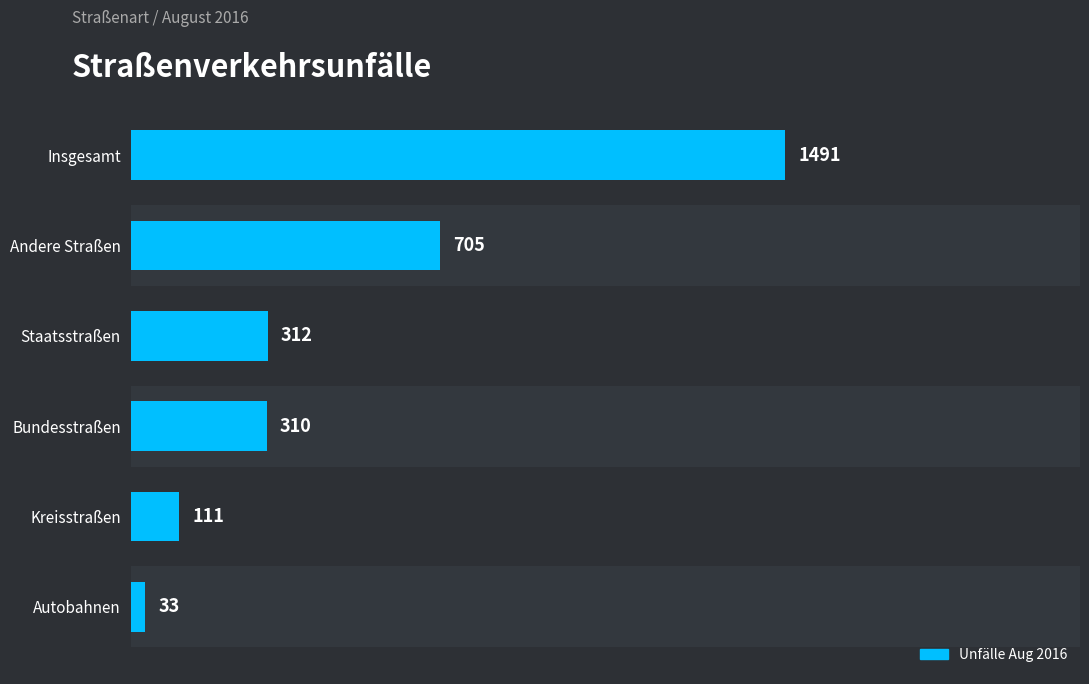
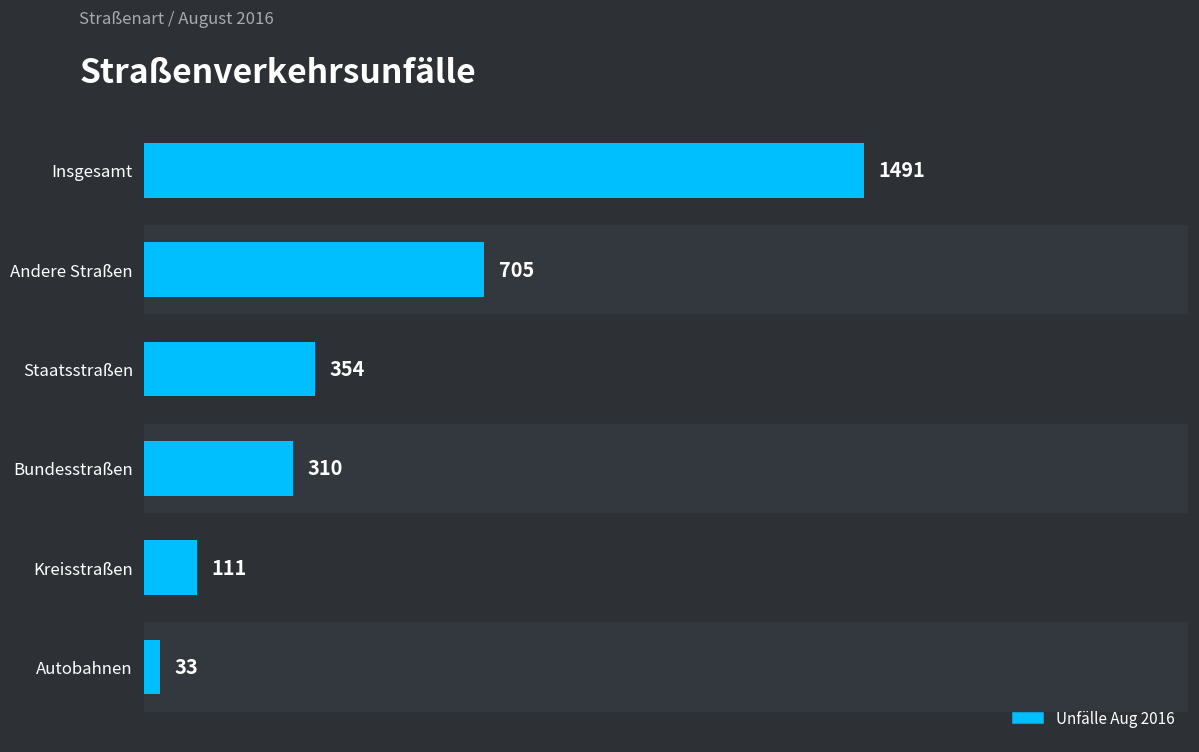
Unfälle Aug 2016, Staatsstraßen: 312 -> 354
